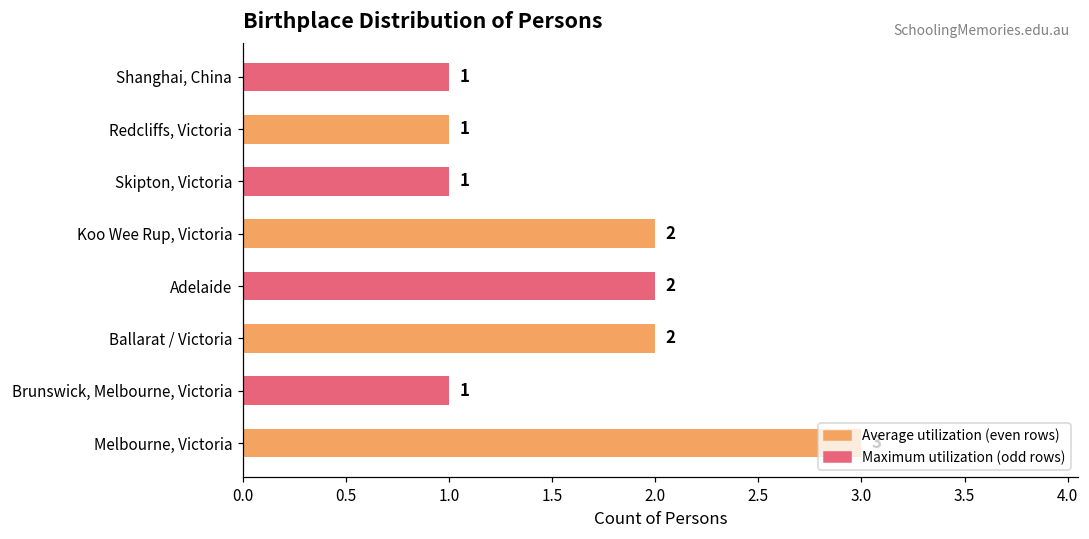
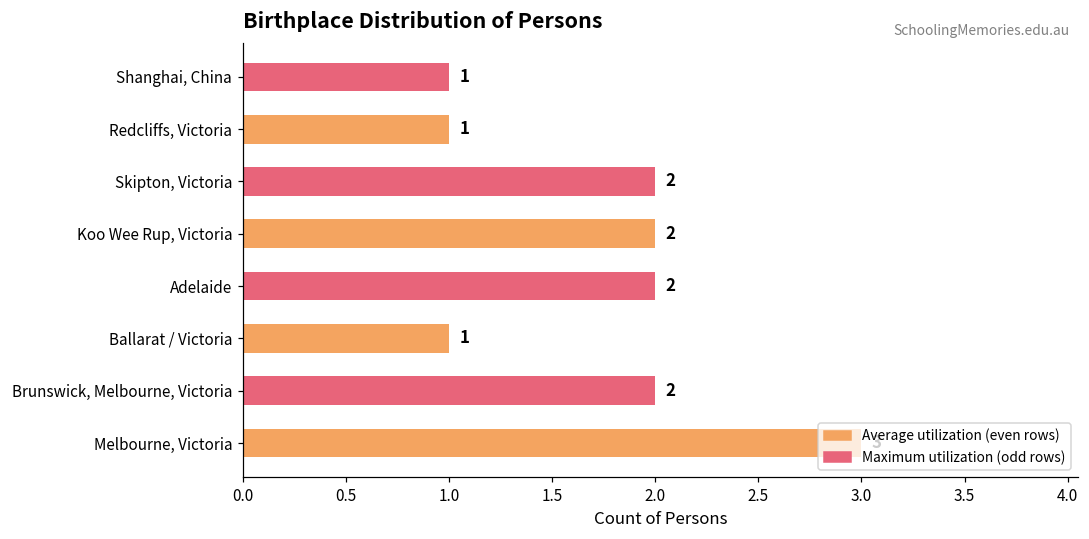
Skipton, Victoria: 1 -> 2
Ballarat / Victoria: 2 -> 1
Brunswick, Melbourne, Victoria: 1 -> 2
